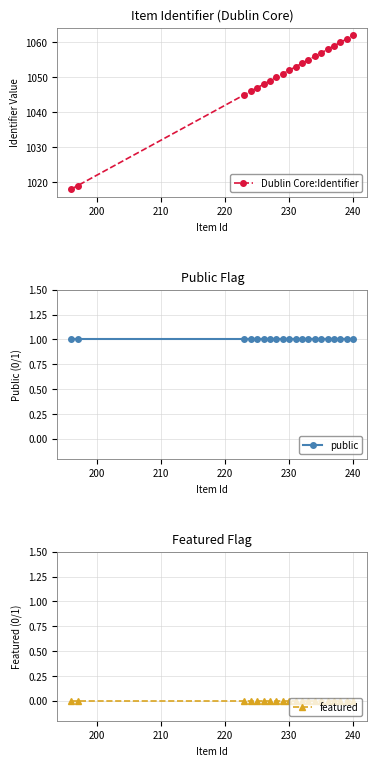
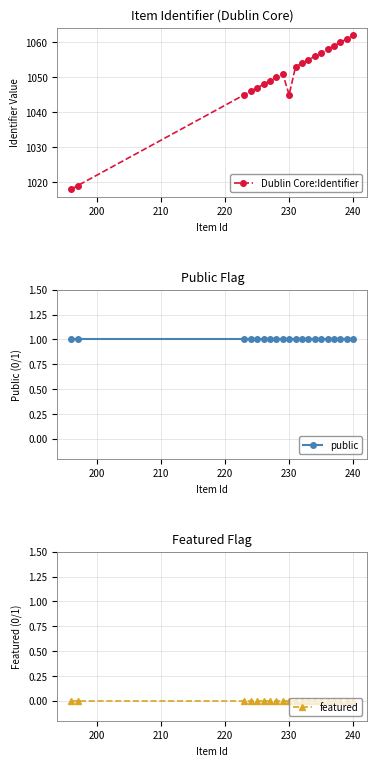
Item Identifier (Dublin Core), 230: 1052 -> 1045
